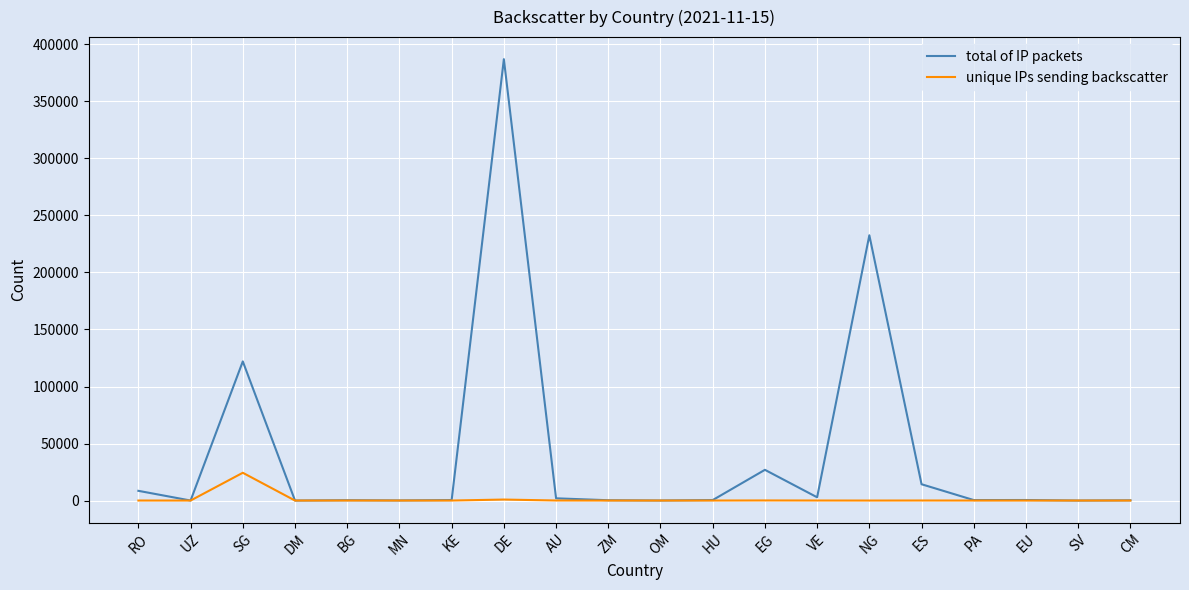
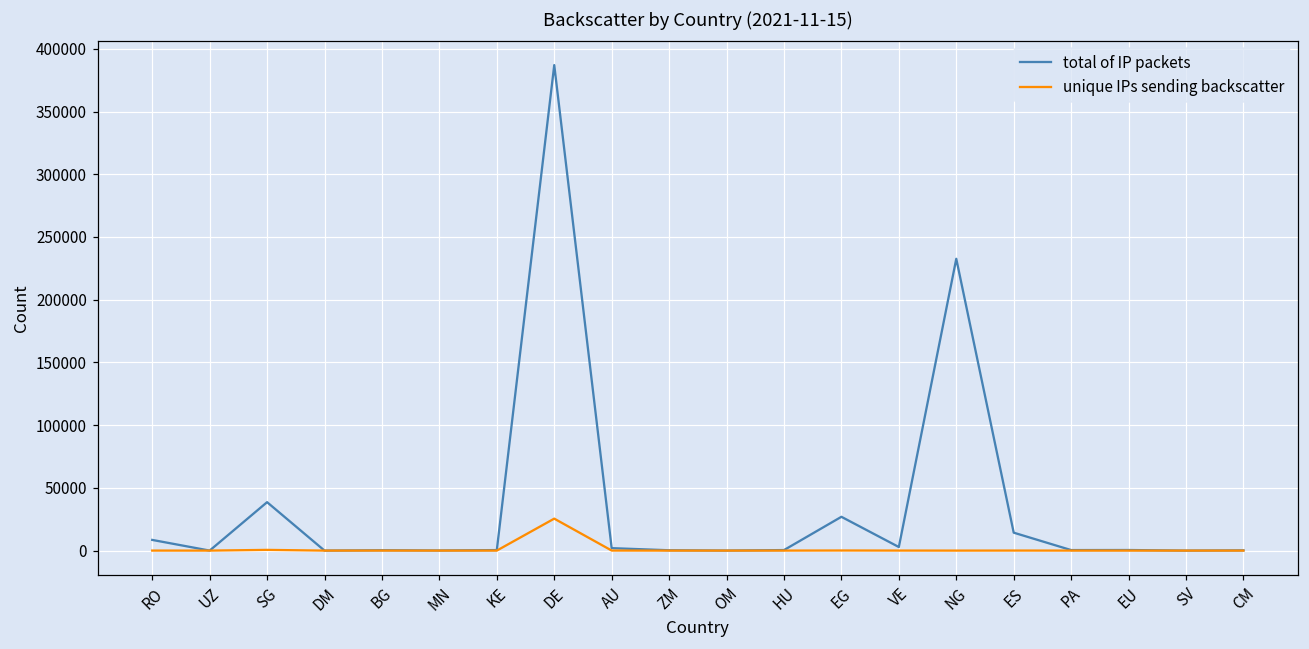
total of IP packets, SG: 122000 -> 39000
unique IPs sending backscatter, SG: 24000 -> 1000
unique IPs sending backscatter, DE: 1000 -> 25000
